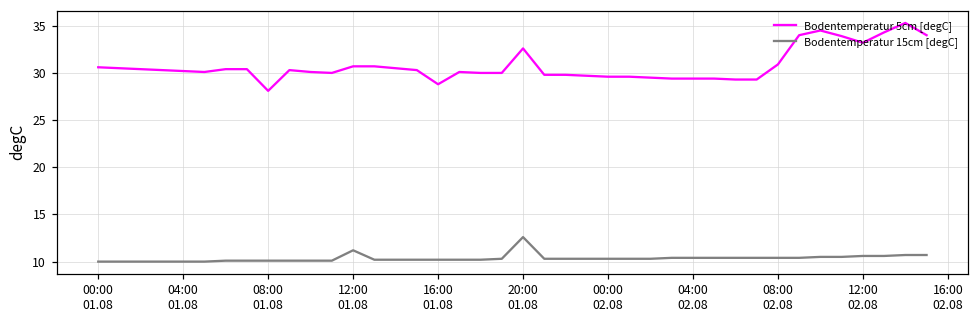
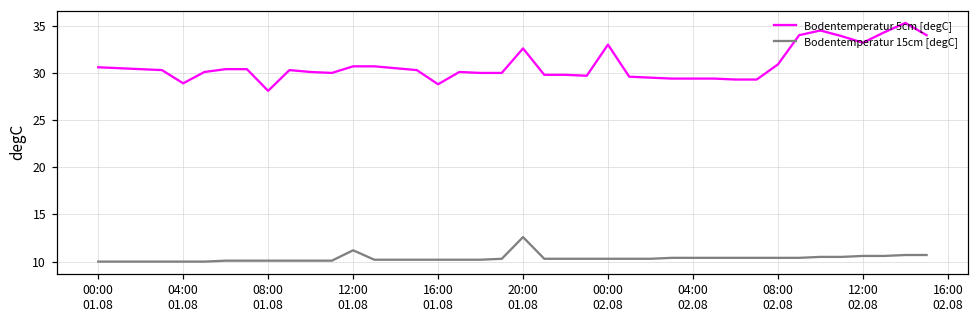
Bodentemperatur 5cm [degC], 04:00 01.08: 30 -> 29
Bodentemperatur 5cm [degC], 00:00 02.08: 30 -> 33
